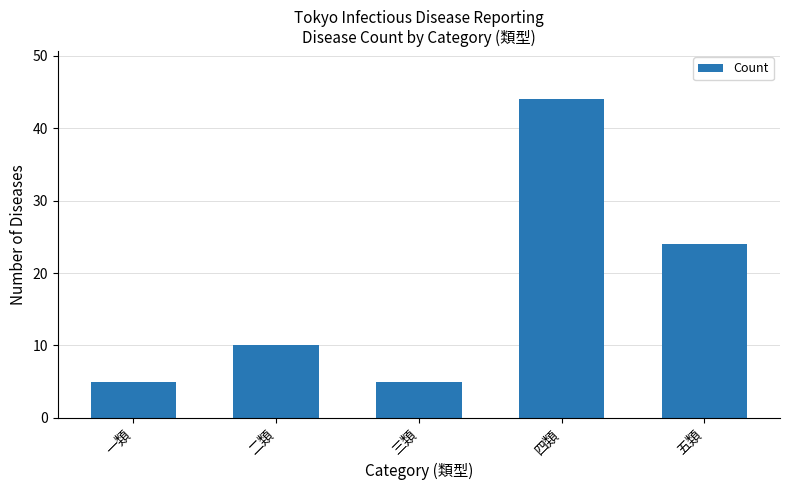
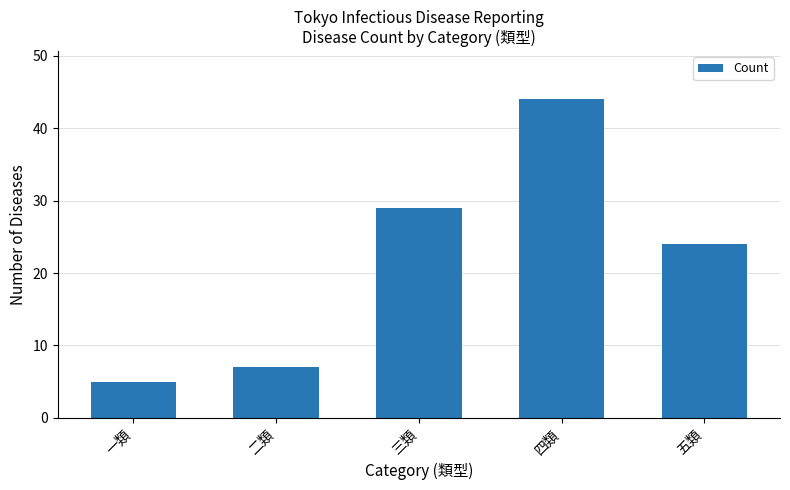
二類: 10 -> 7
三類: 5 -> 29
